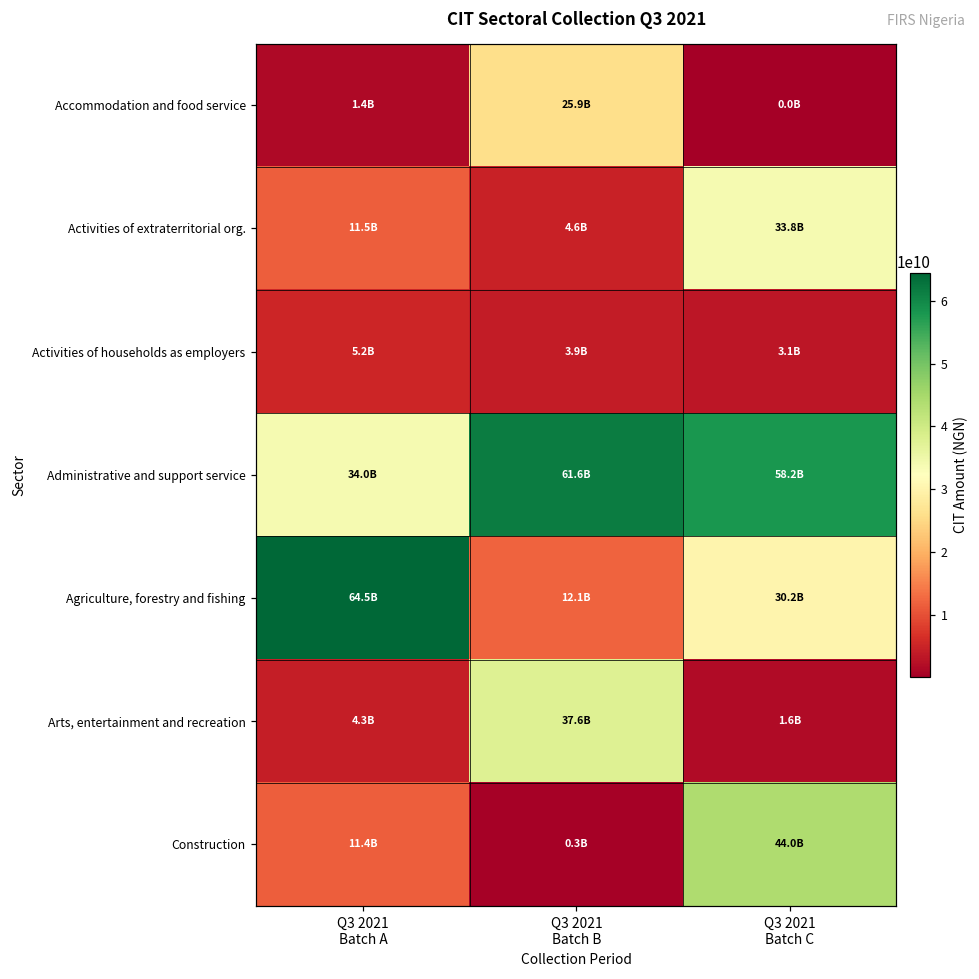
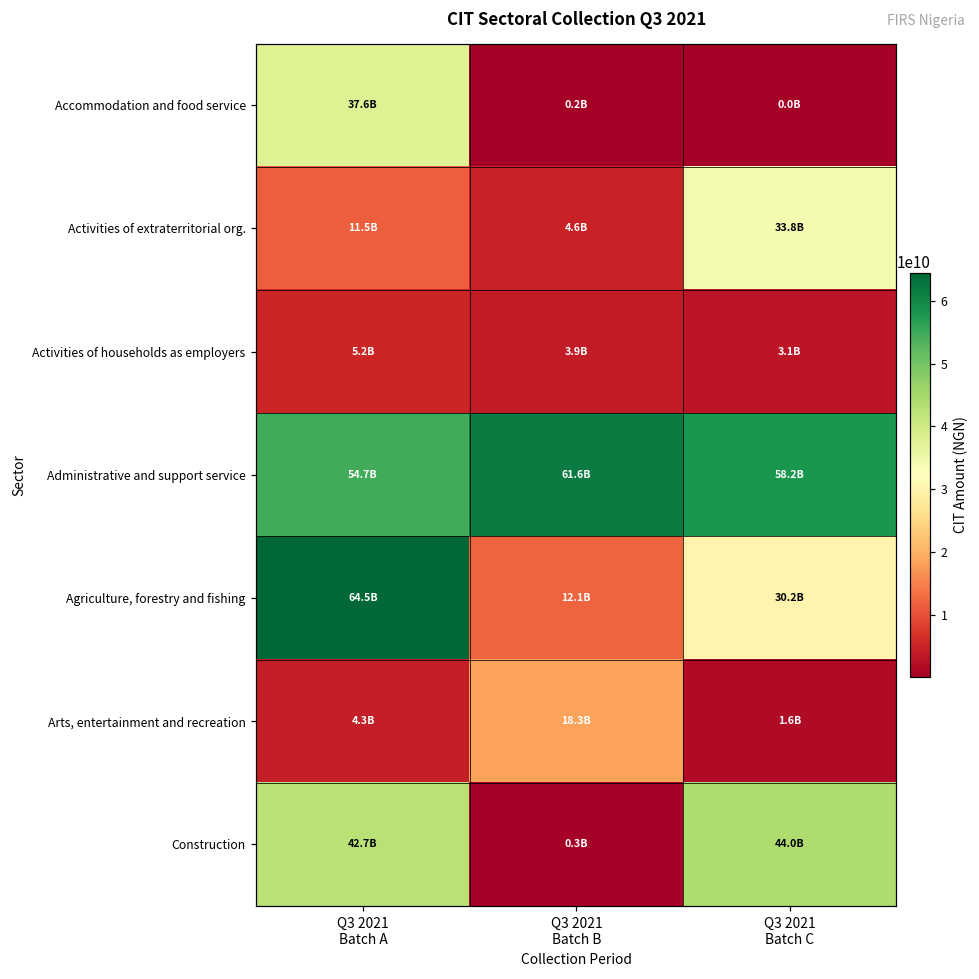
Accommodation and food service, Q3 2021 Batch A: 1.4B -> 37.6B
Accommodation and food service, Q3 2021 Batch B: 25.9B -> 0.2B
Administrative and support service, Q3 2021 Batch A: 34.0B -> 54.7B
Arts, entertainment and recreation, Q3 2021 Batch B: 37.6B -> 18.3B
Construction, Q3 2021 Batch A: 11.4B -> 42.7B
